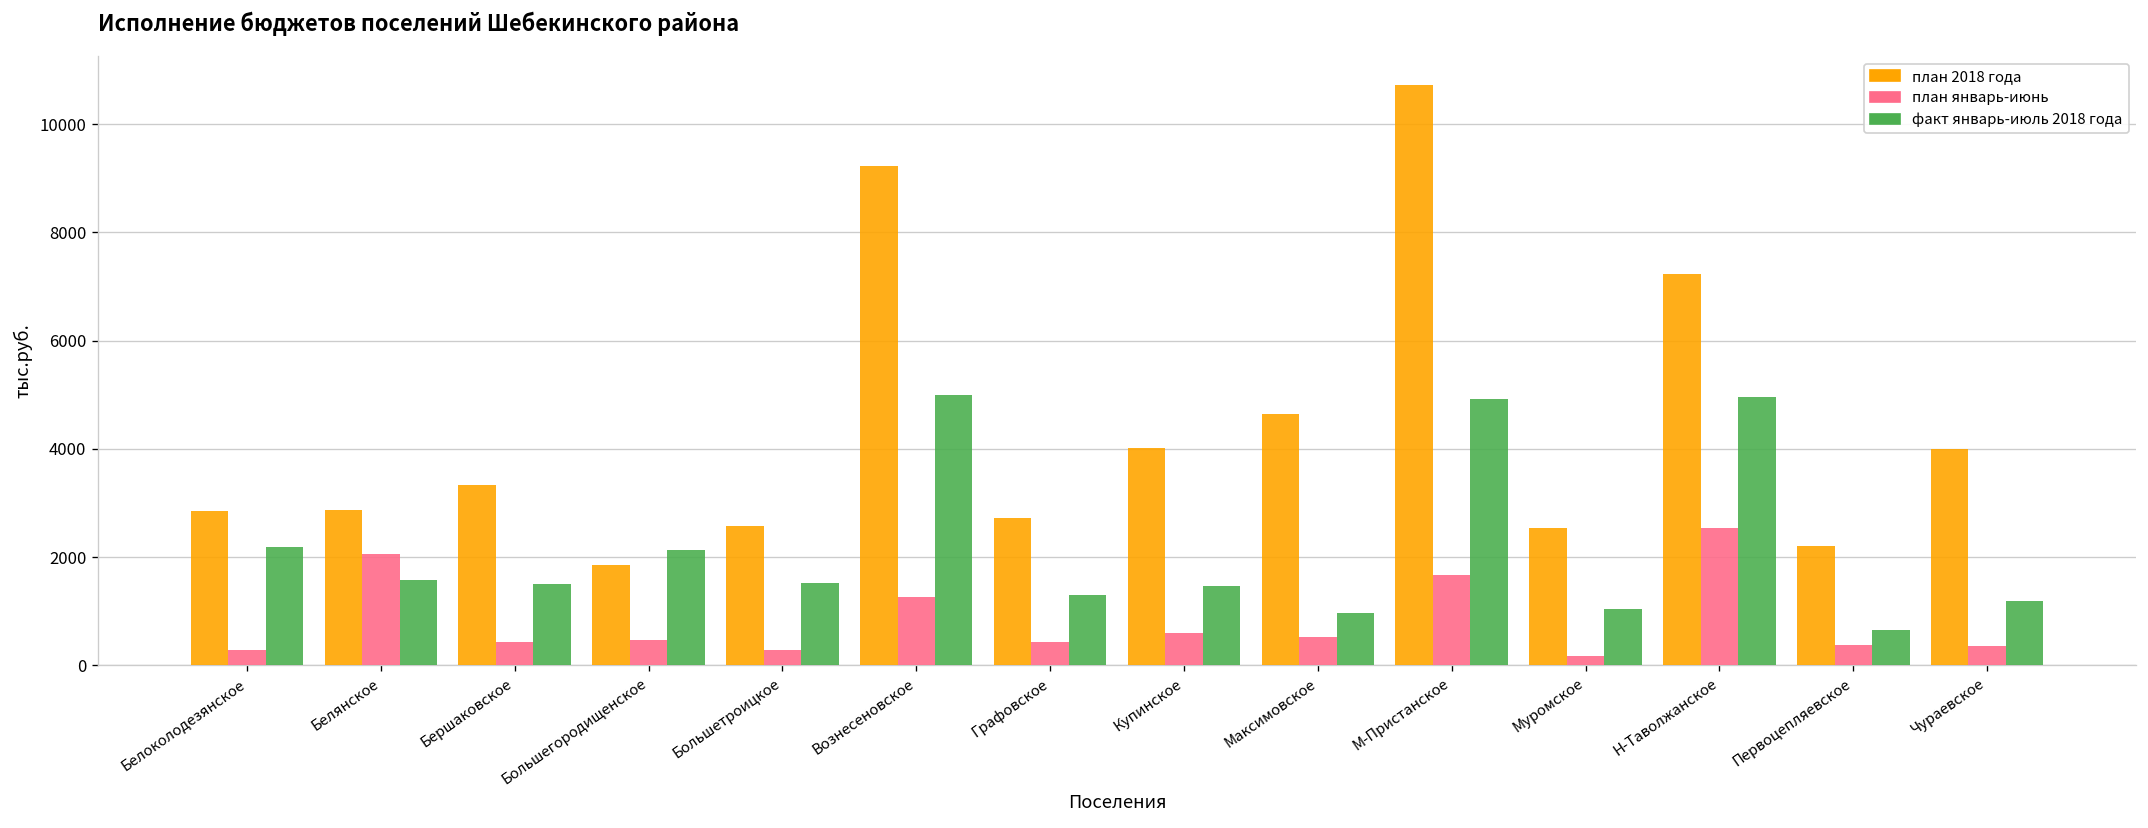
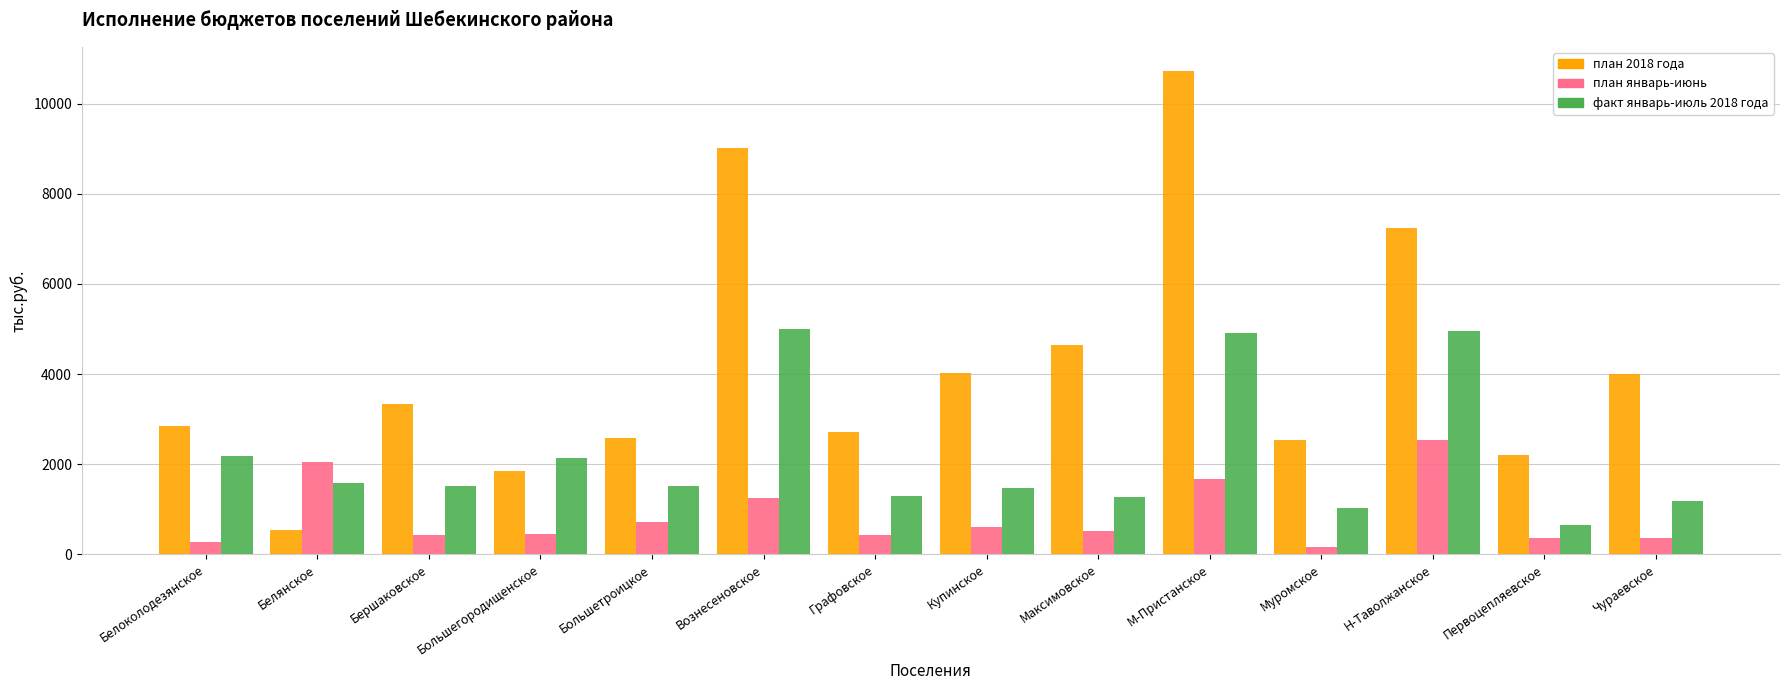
план 2018 года, Белянское: 2900 -> 500
план январь-июнь, Большетроицкое: 300 -> 700
план 2018 года, Вознесеновское: 9200 -> 9000
факт январь-июль 2018 года, Максимовское: 1000 -> 1300
